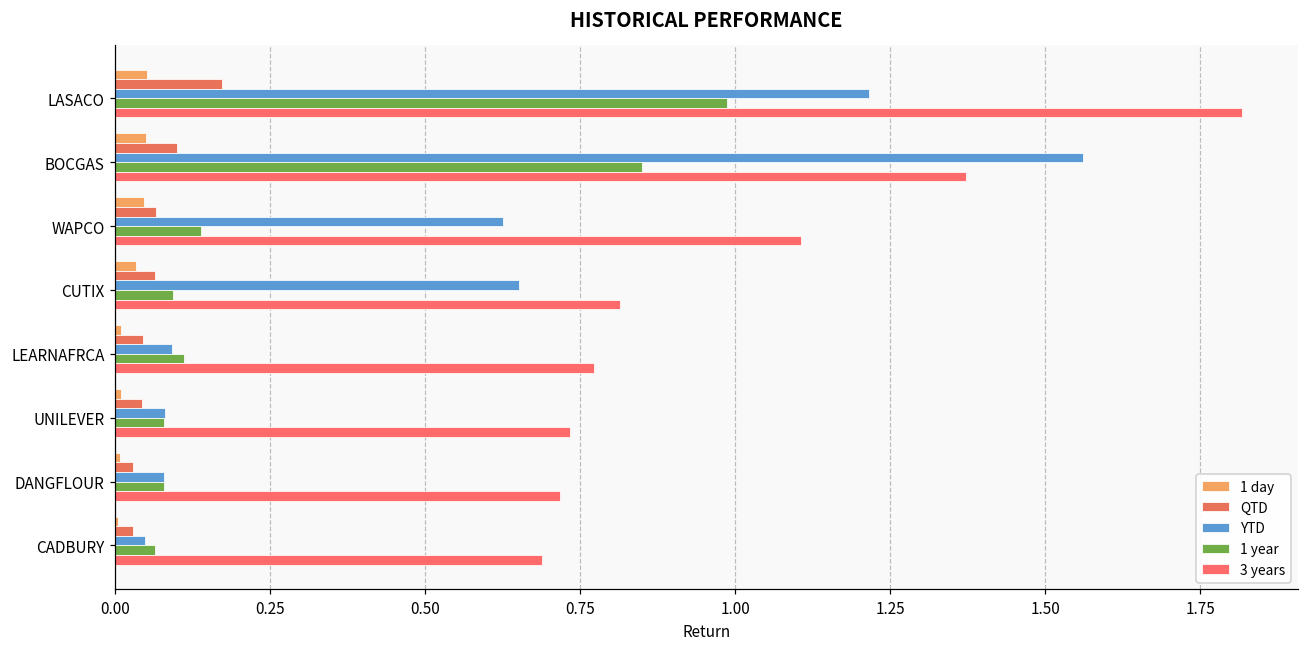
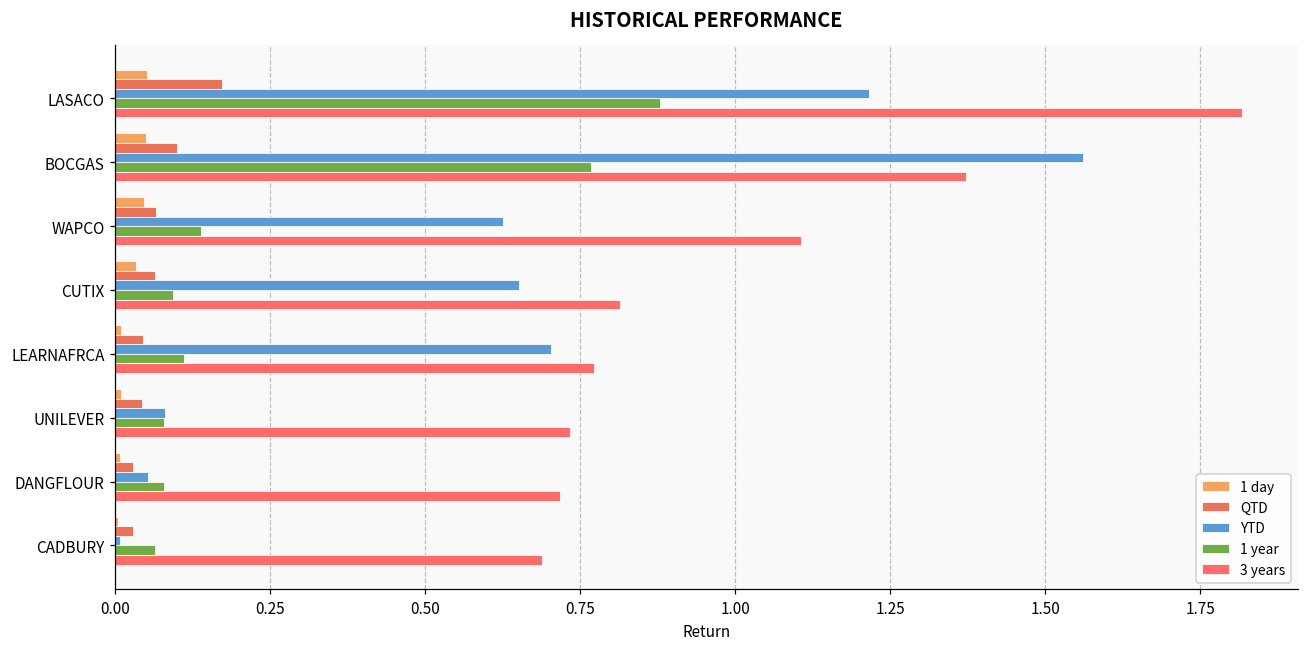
1 year, LASACO: 0.99 -> 0.88
1 year, BOCGAS: 0.85 -> 0.77
YTD, LEARNAFRCA: 0.09 -> 0.70
YTD, DANGFLOUR: 0.08 -> 0.05
YTD, CADBURY: 0.05 -> 0.01
